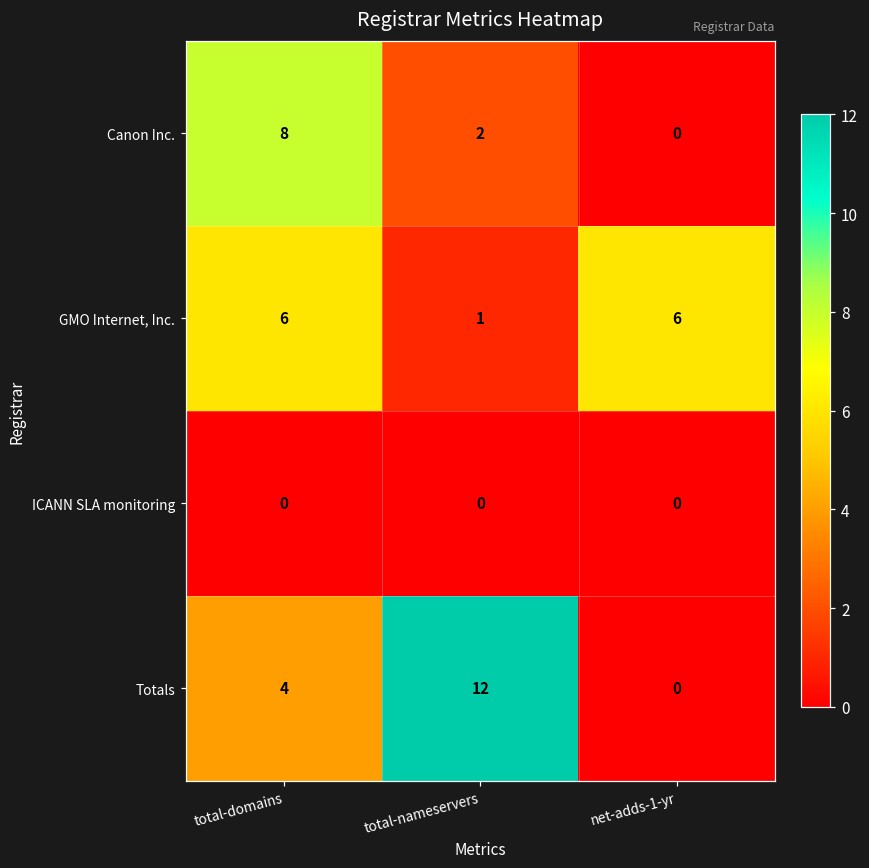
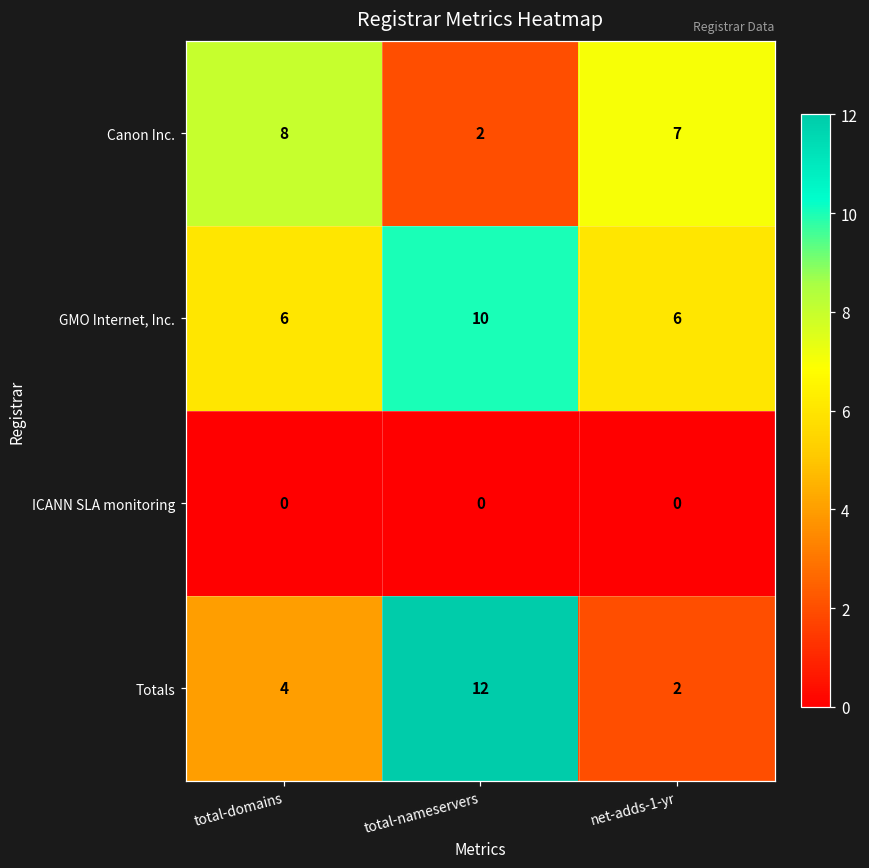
Canon Inc., net-adds-1-yr: 0 -> 7
GMO Internet, Inc., total-nameservers: 1 -> 10
Totals, net-adds-1-yr: 0 -> 2
